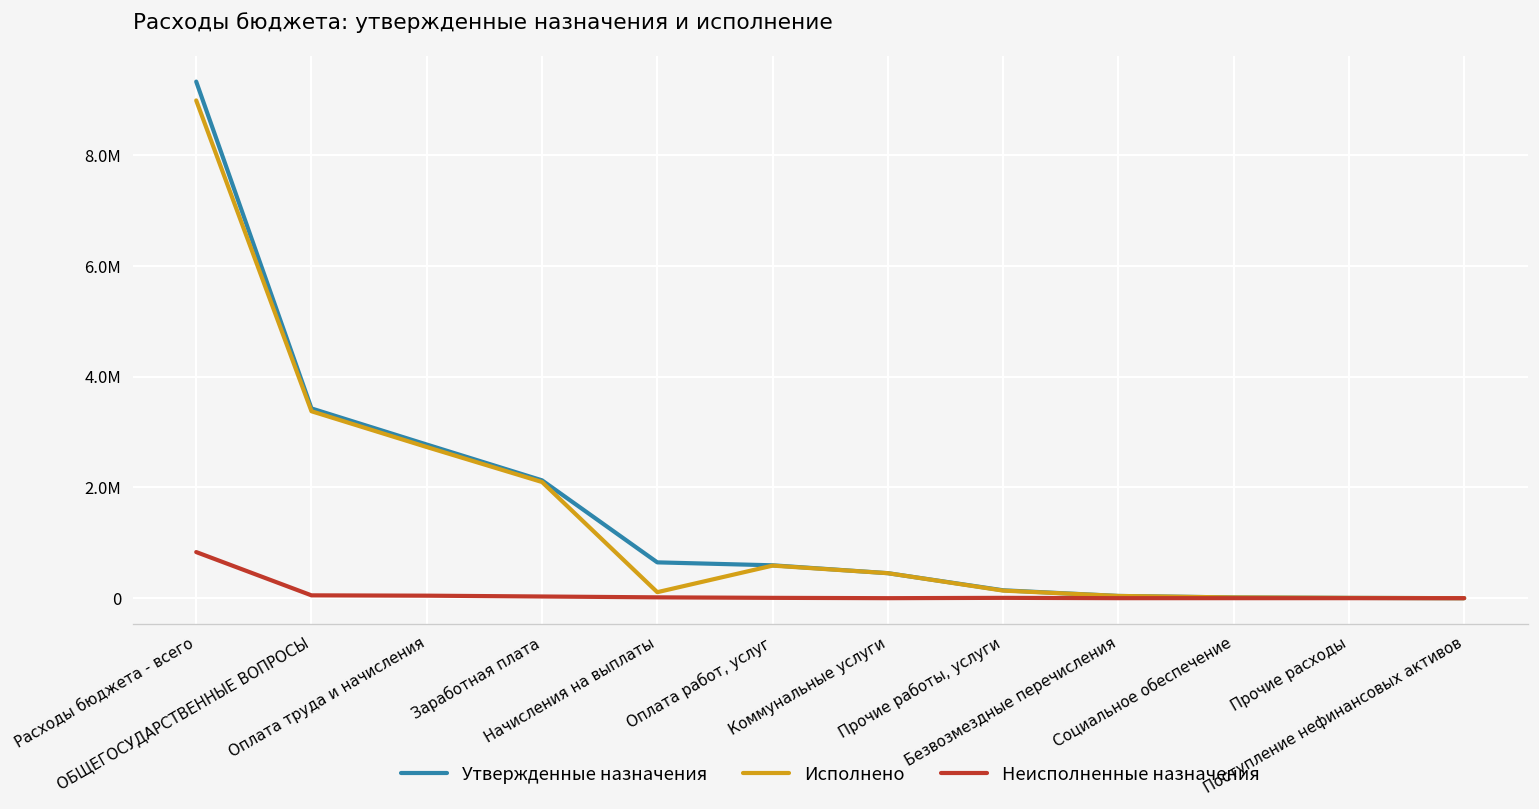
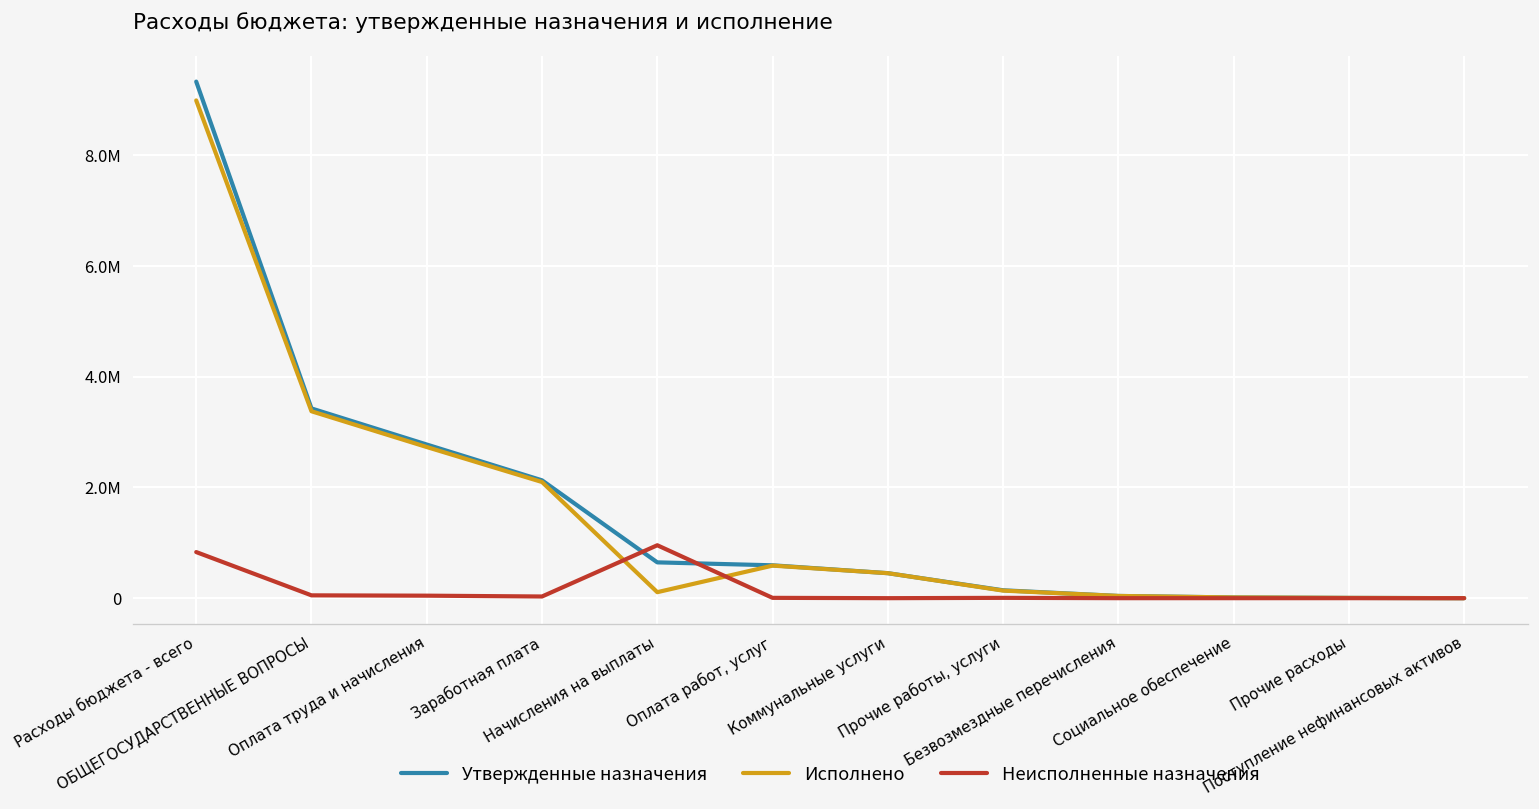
Неисполненные назначения, Начисления на выплаты: 0.0М -> 1.0М
